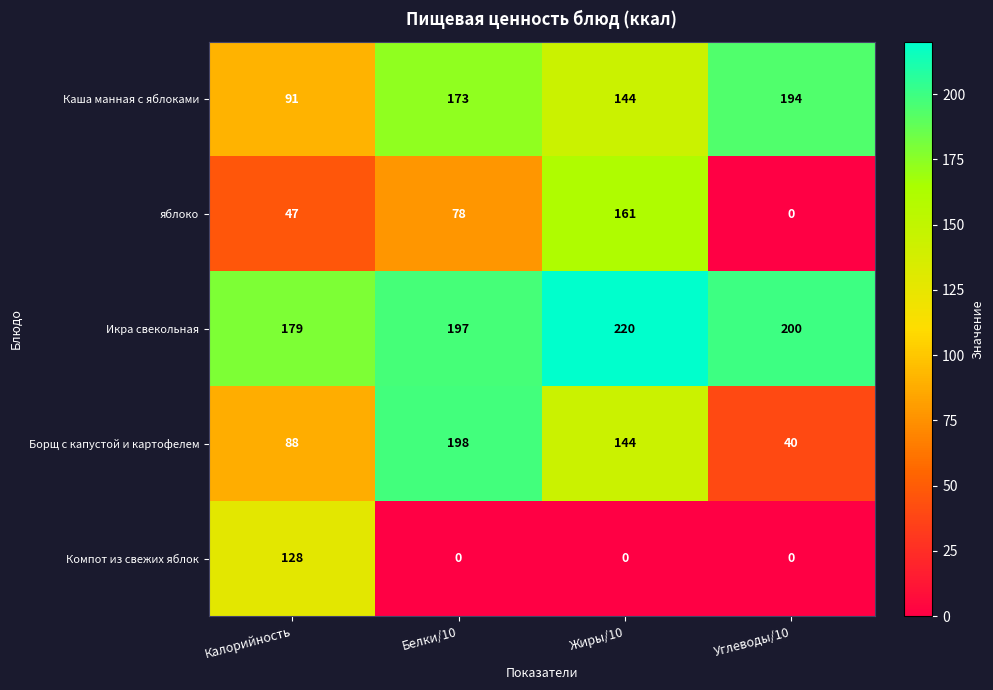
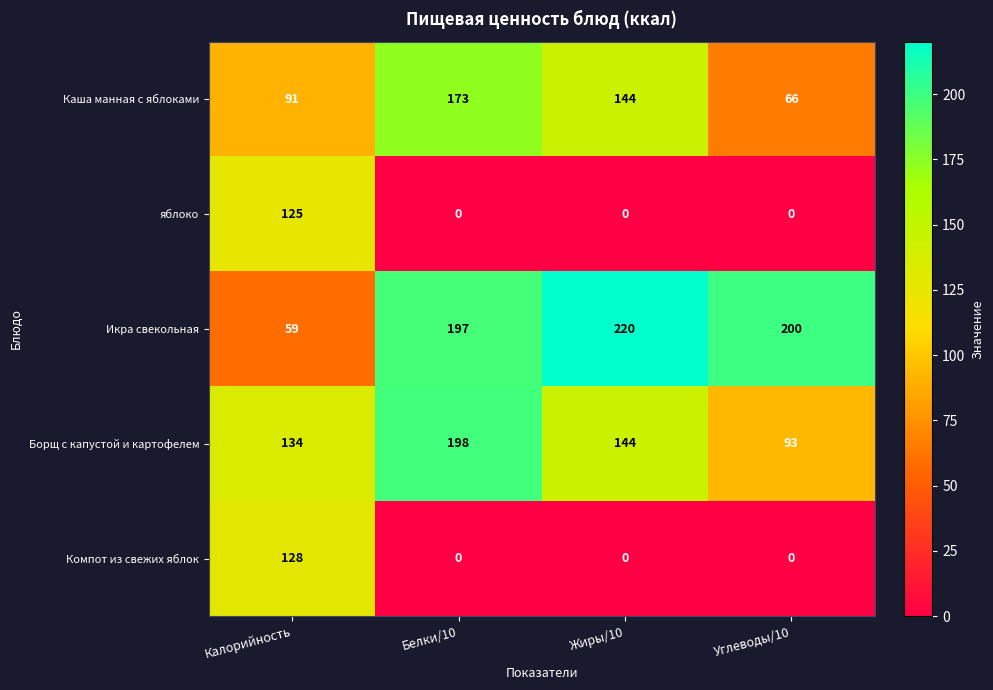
Каша манная с яблоками, Углеводы/10: 194 -> 66
яблоко, Калорийность: 47 -> 125
яблоко, Белки/10: 78 -> 0
яблоко, Жиры/10: 161 -> 0
Икра свекольная, Калорийность: 179 -> 59
Борщ с капустой и картофелем, Калорийность: 88 -> 134
Борщ с капустой и картофелем, Углеводы/10: 40 -> 93
